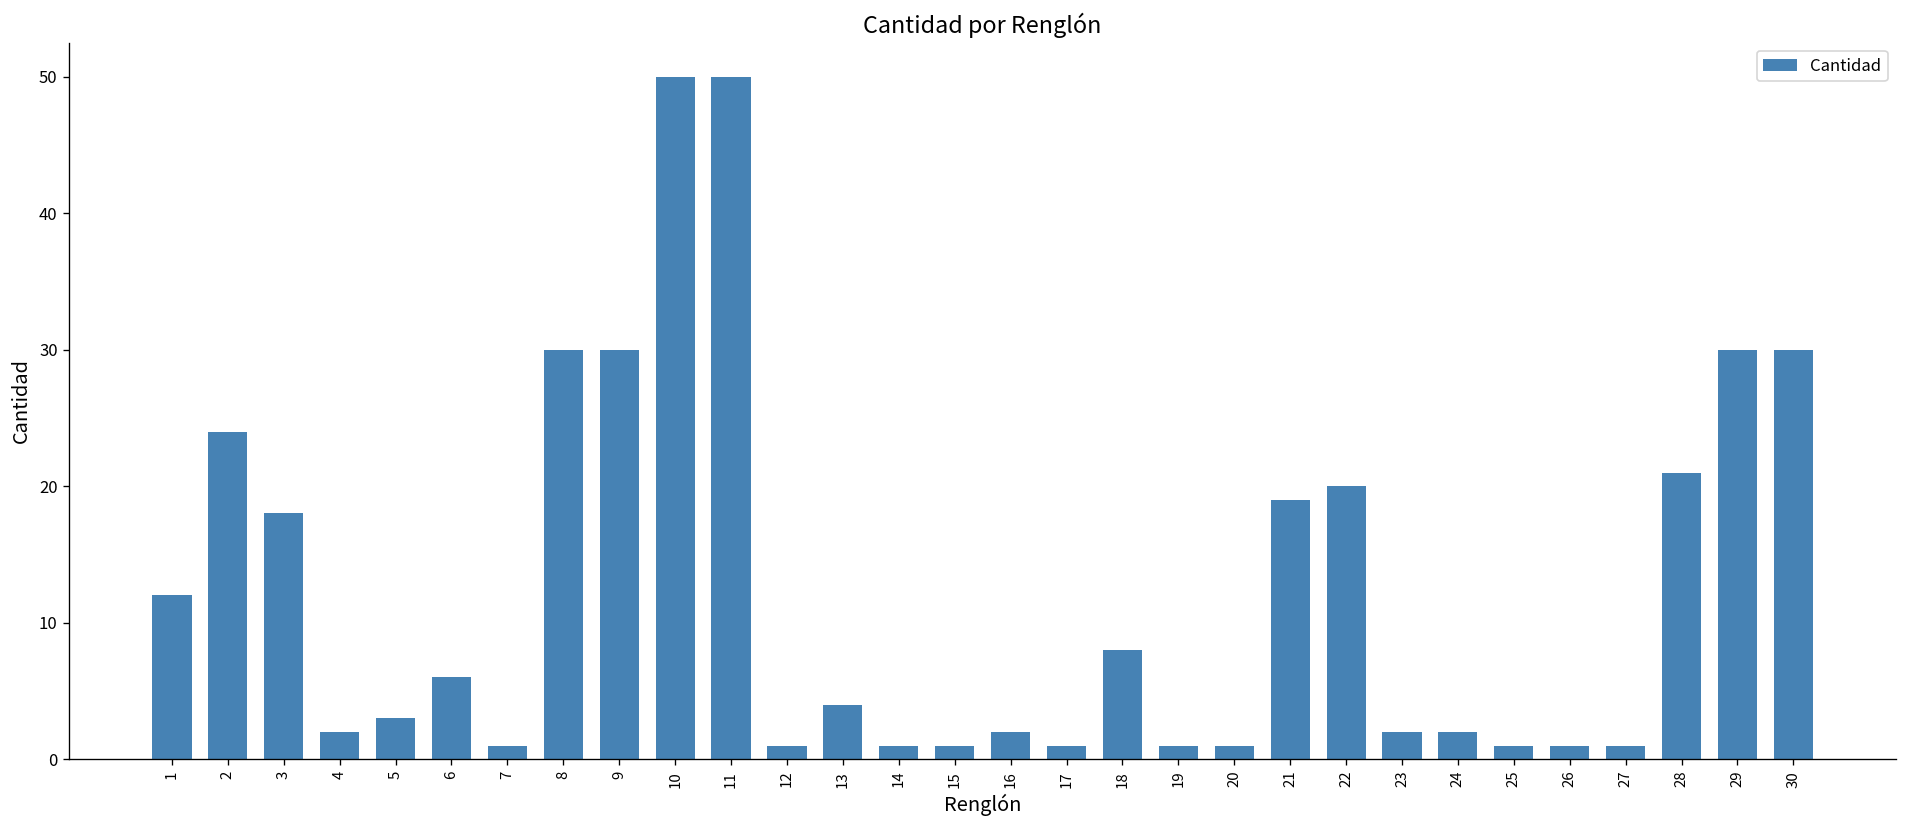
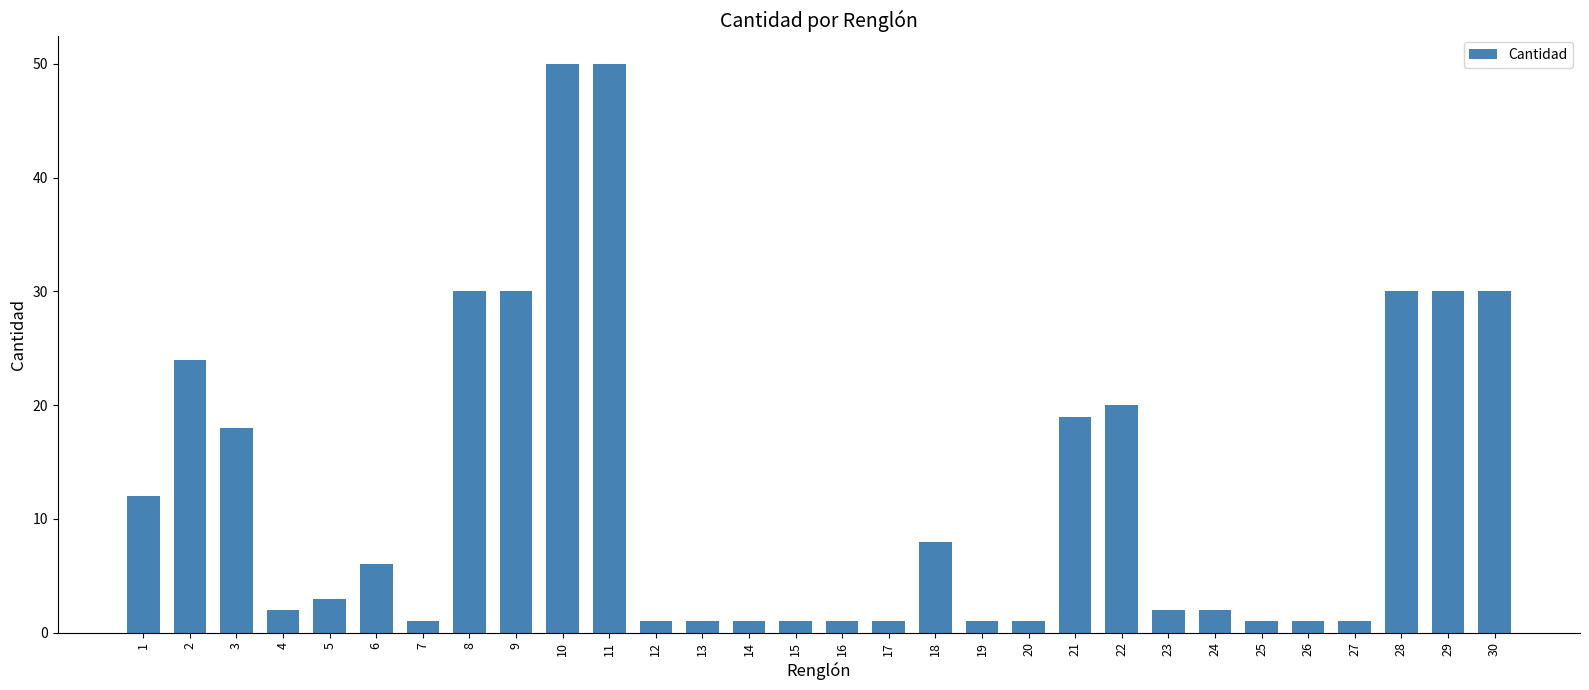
13: 4 -> 1
16: 2 -> 1
28: 21 -> 30
